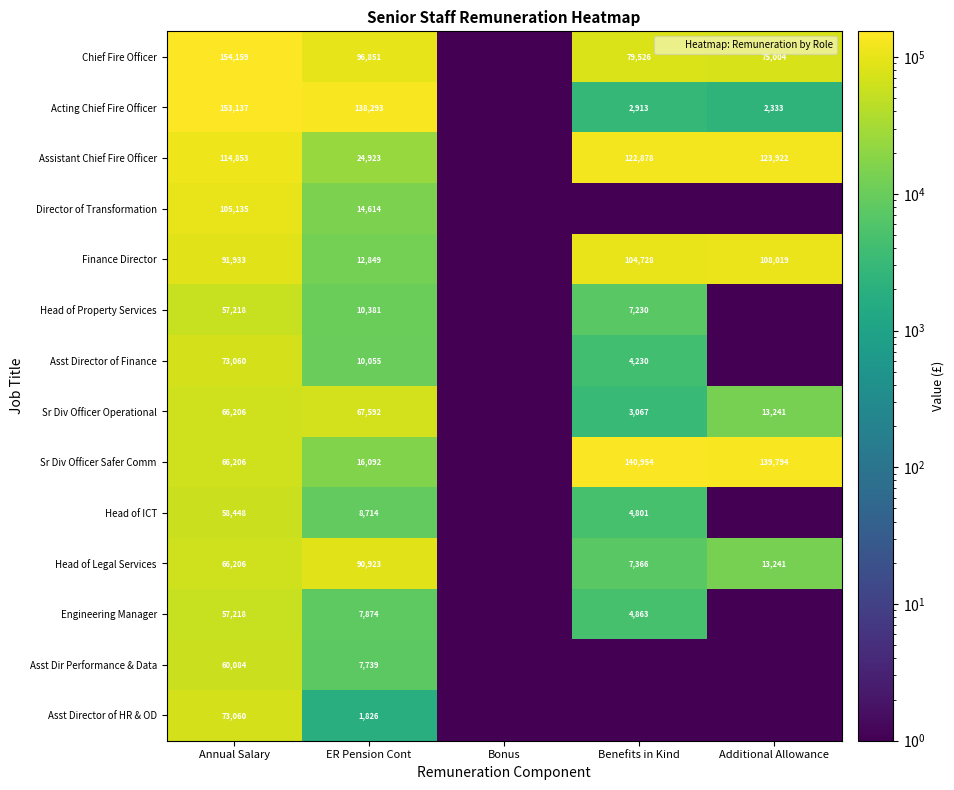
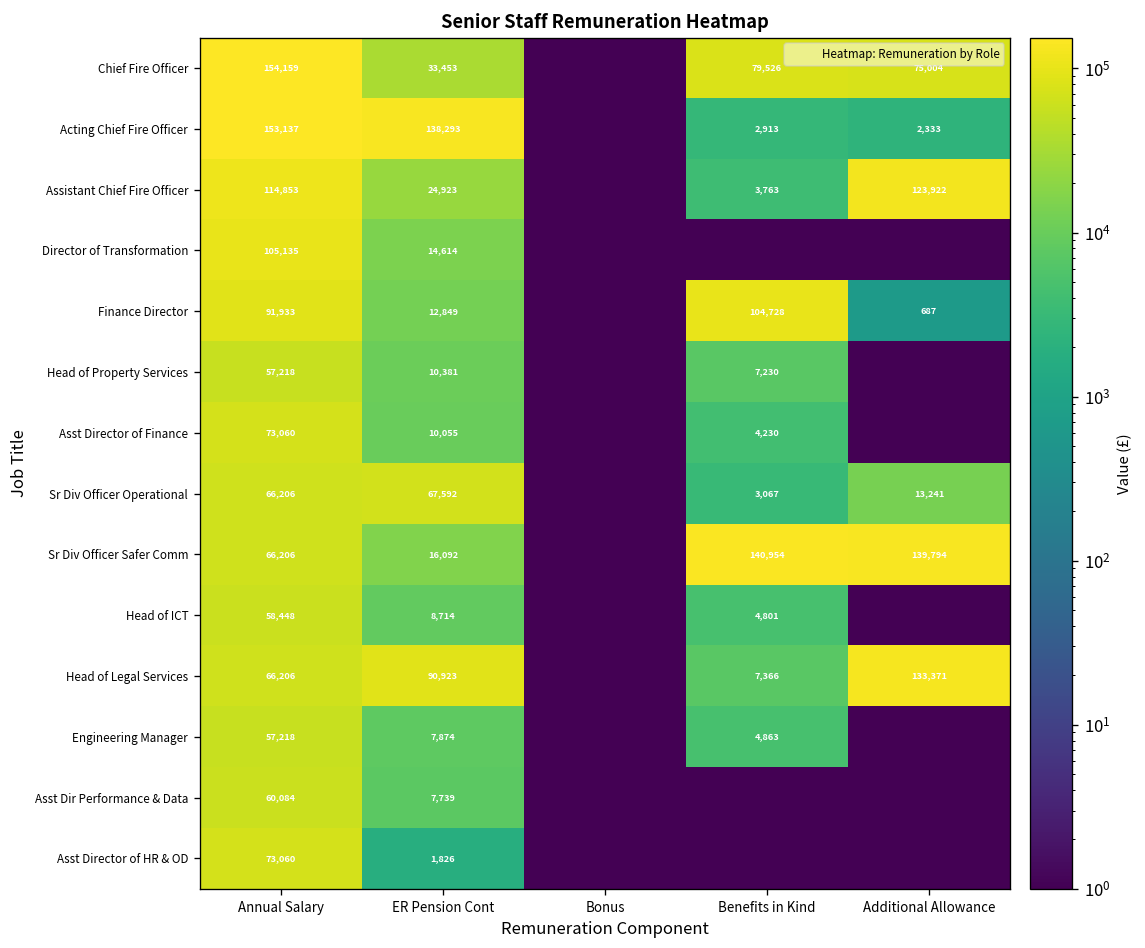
Chief Fire Officer, ER Pension Cont: 96,851 -> 33,453
Assistant Chief Fire Officer, Benefits in Kind: 122,878 -> 3,763
Finance Director, Additional Allowance: 108,019 -> 687
Head of Legal Services, Additional Allowance: 13,241 -> 133,371
